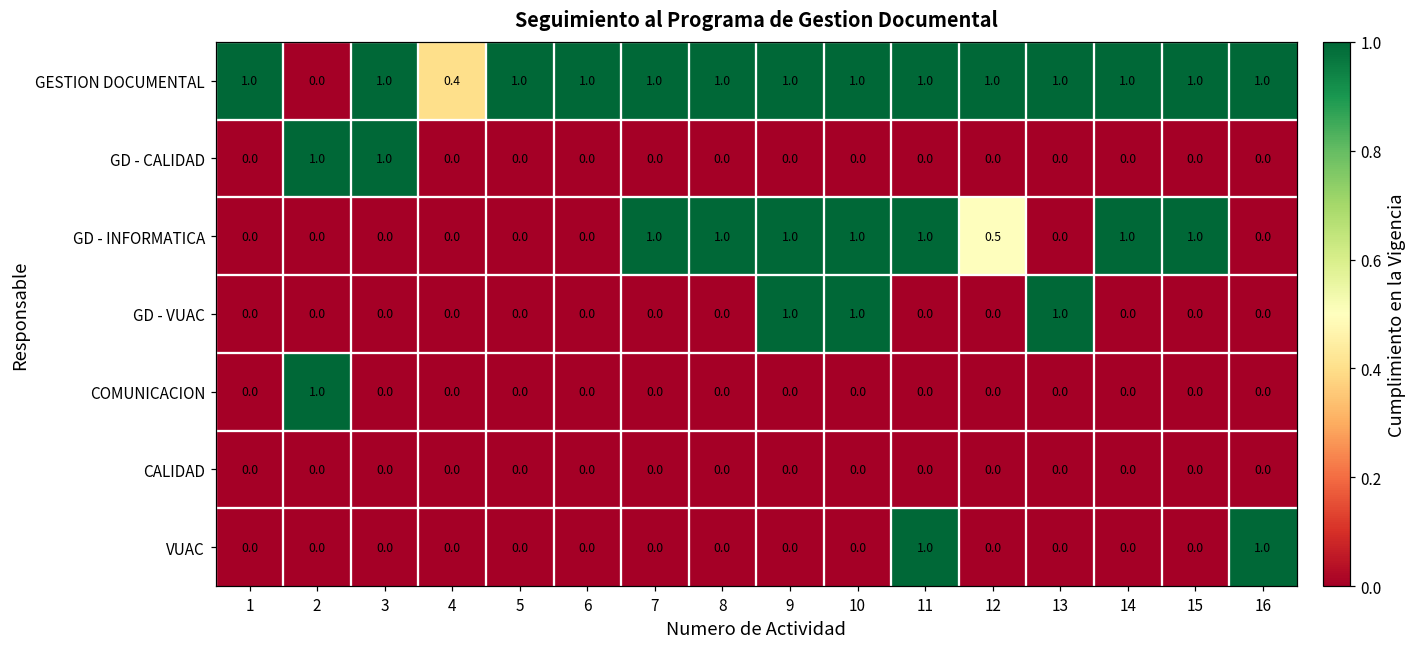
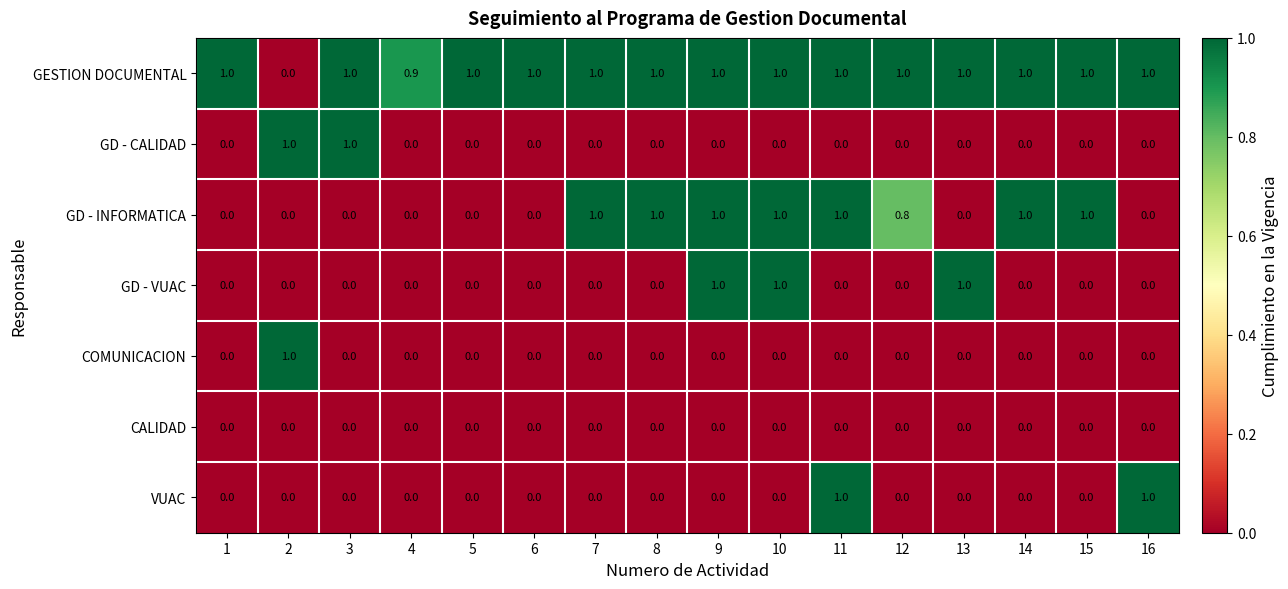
GESTION DOCUMENTAL, 4: 0.4 -> 0.9
GD - INFORMATICA, 12: 0.5 -> 0.8
